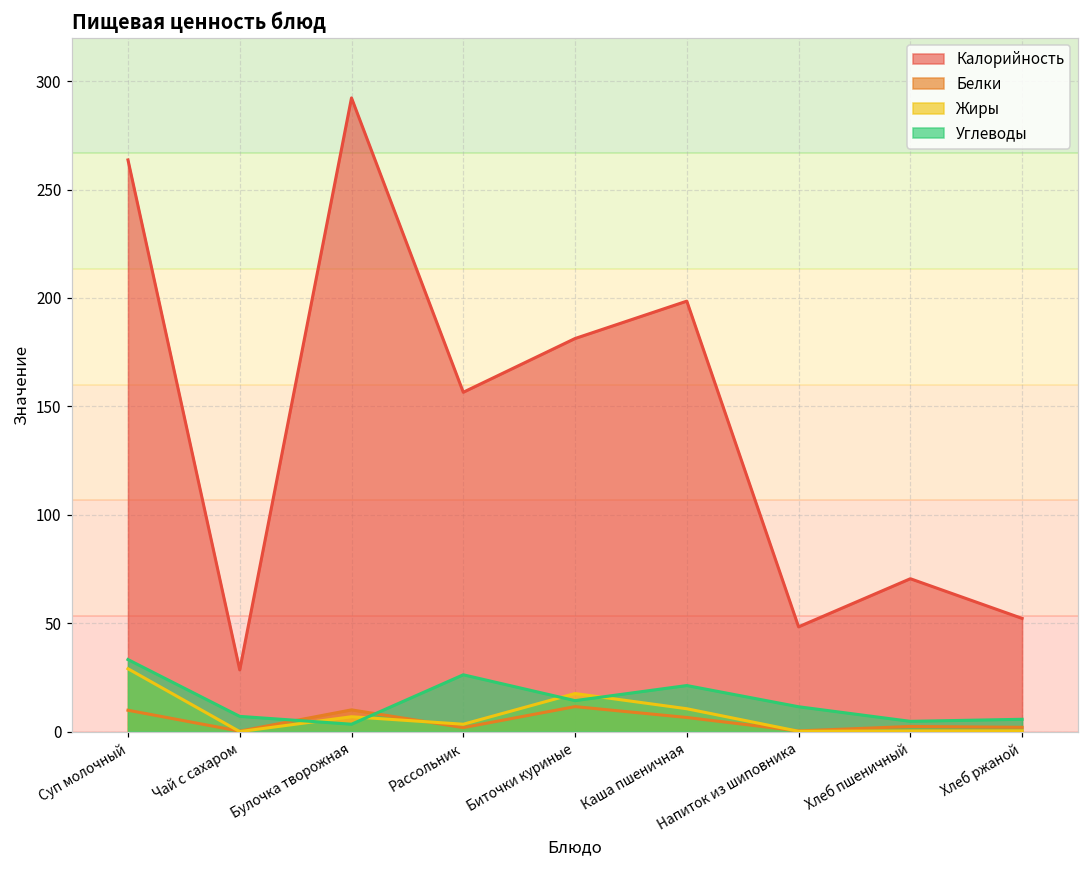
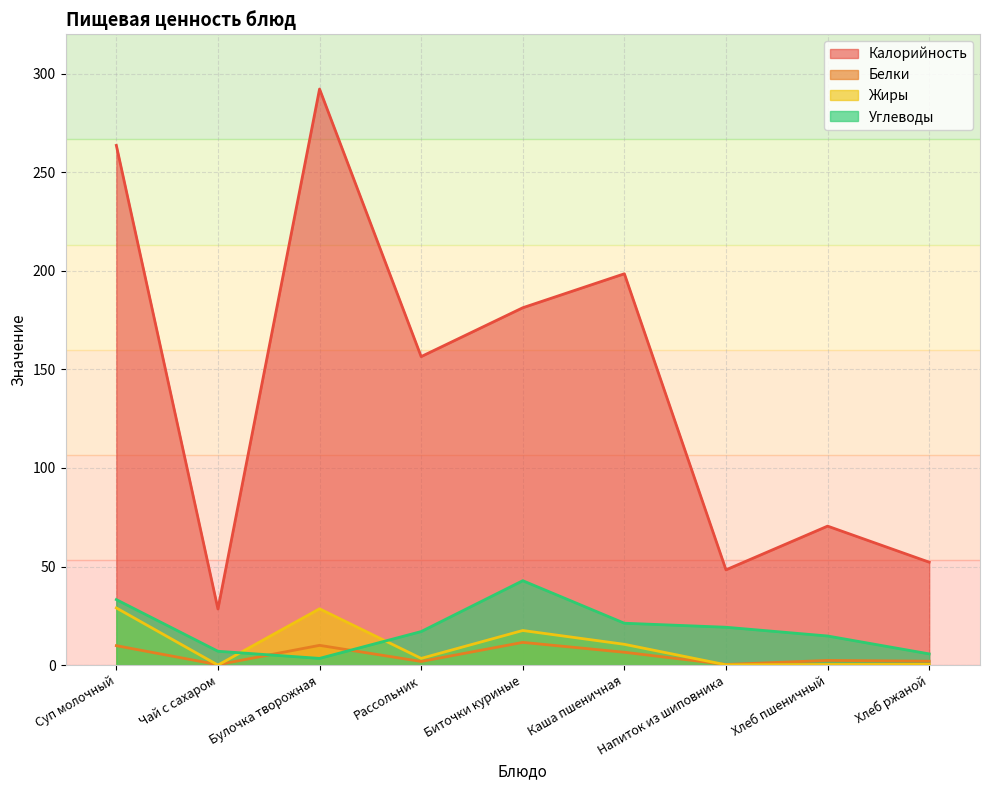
Жиры, Булочка творожная: 7 -> 29
Углеводы, Рассольник: 26 -> 17
Углеводы, Биточки куриные: 14 -> 43
Углеводы, Напиток из шиповника: 11 -> 19
Углеводы, Хлеб пшеничный: 5 -> 15
